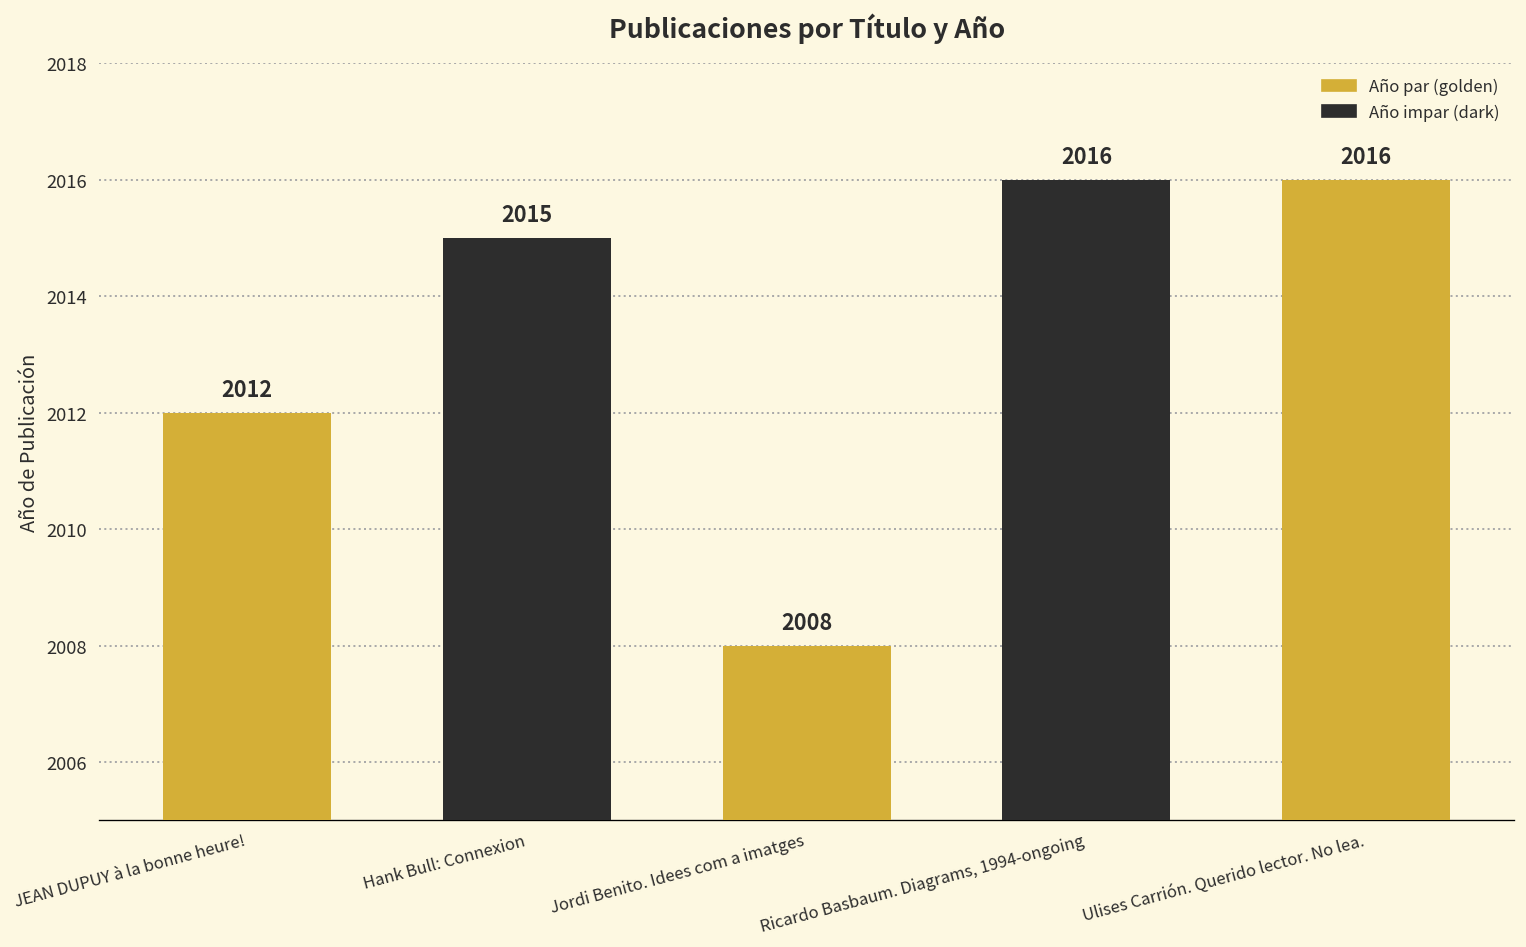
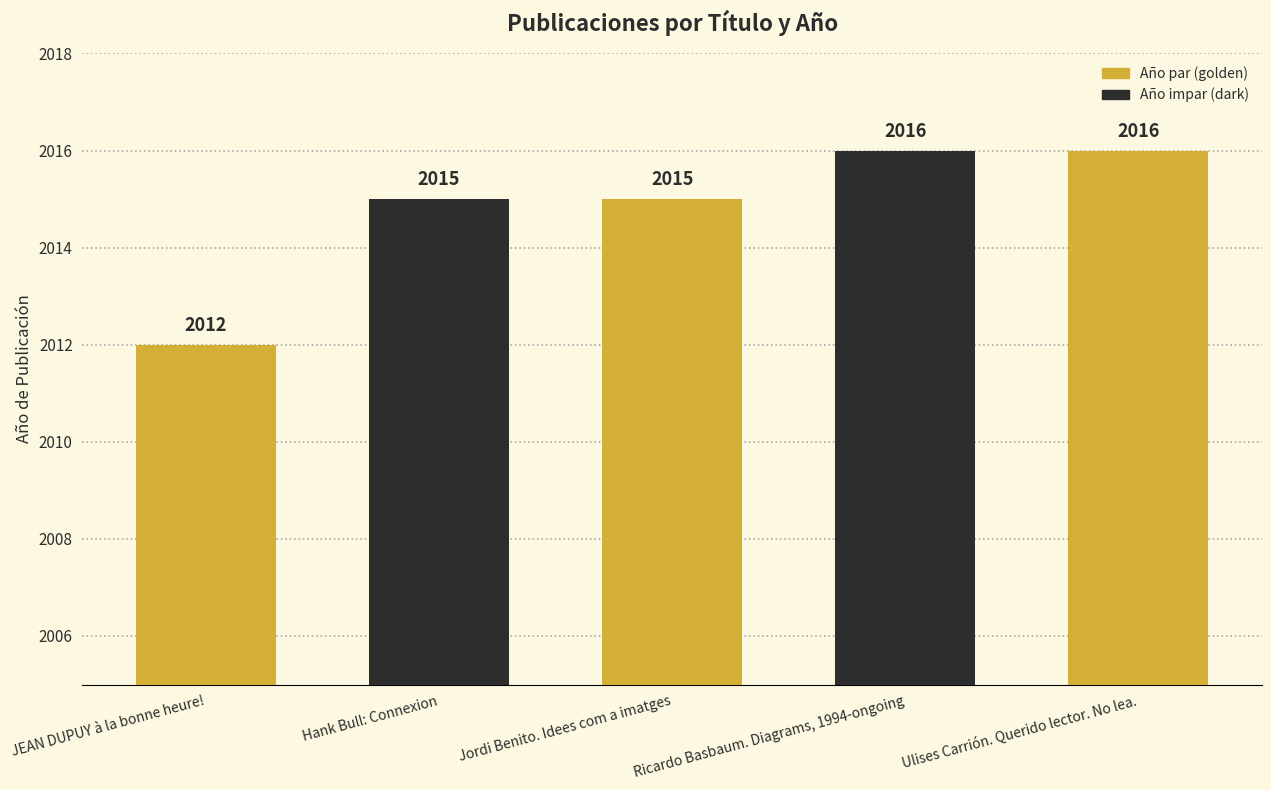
Jordi Benito. Idees com a imatges: 2008 -> 2015
